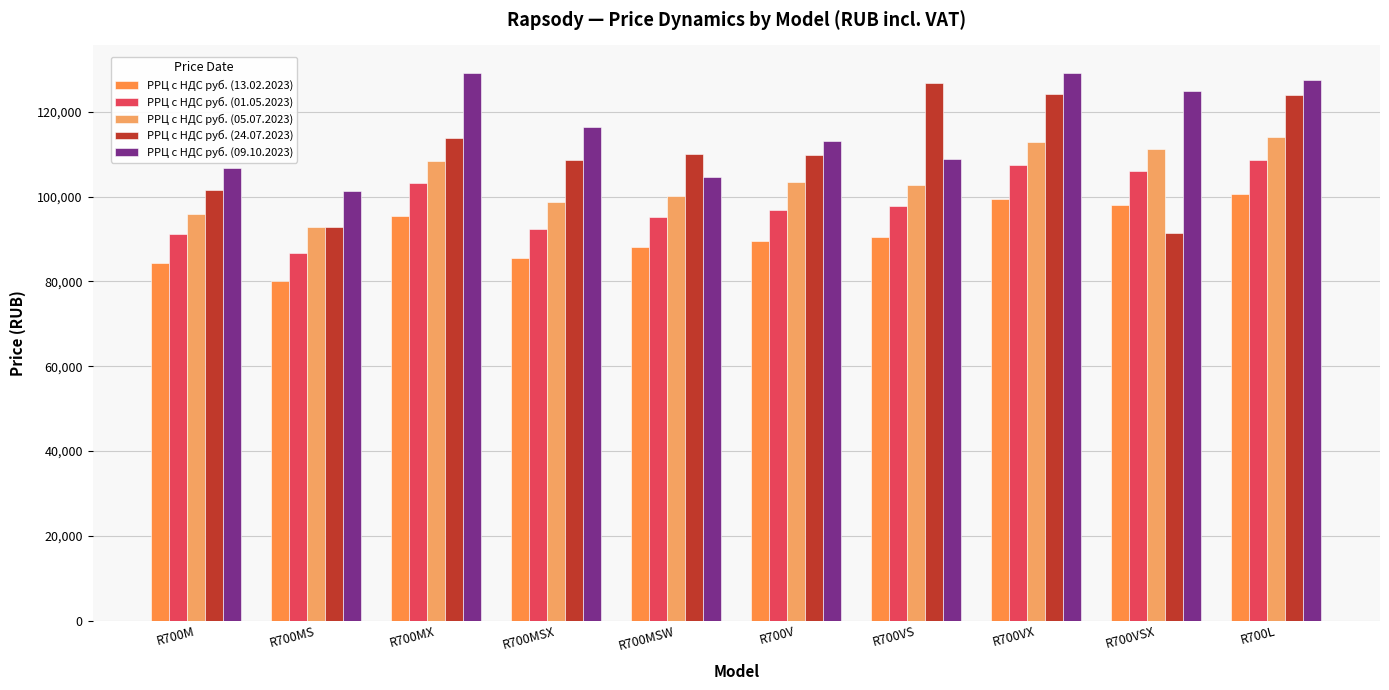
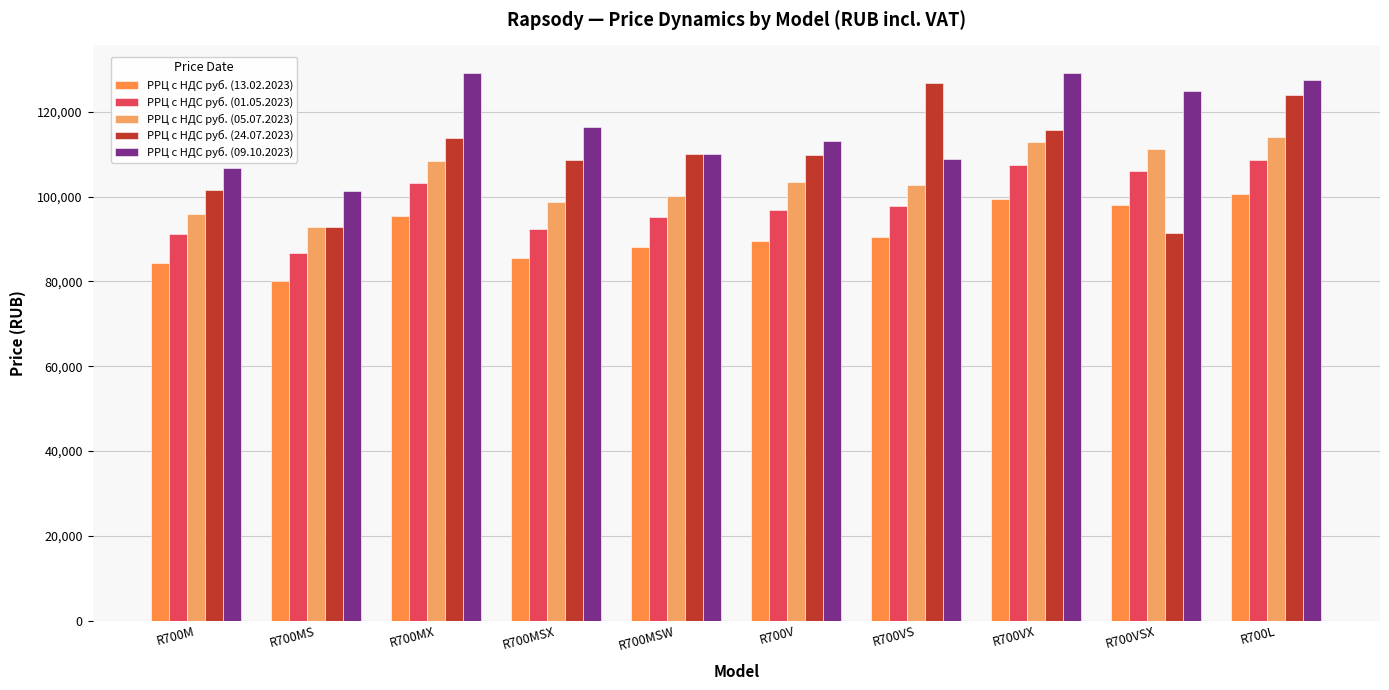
РРЦ с НДС руб. (09.10.2023), R700MSW: 105,000 -> 110,000
РРЦ с НДС руб. (24.07.2023), R700VX: 124,000 -> 116,000
